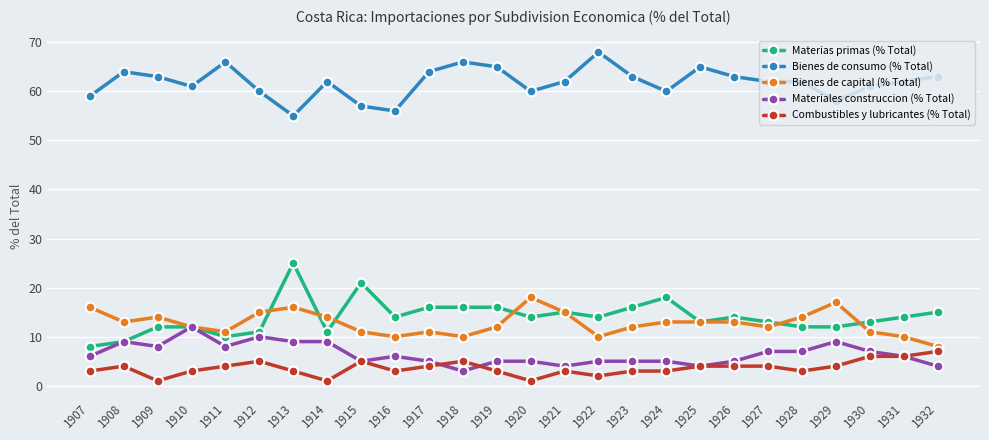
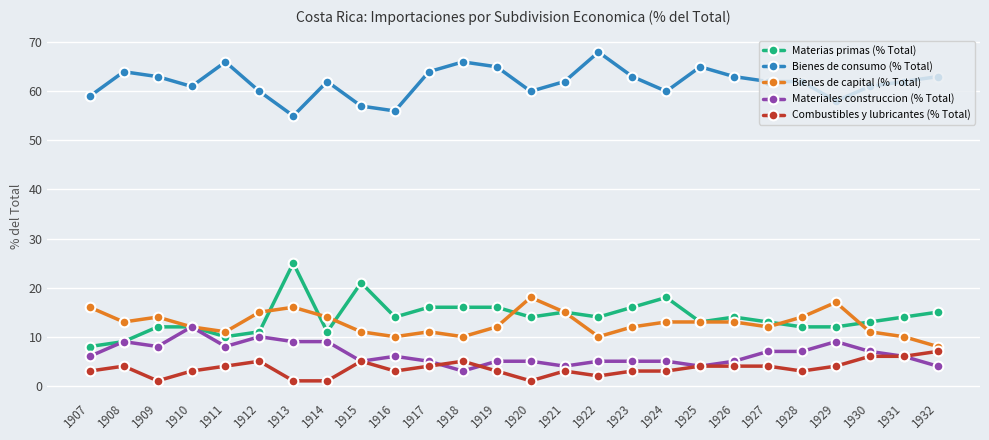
Combustibles y lubricantes (% Total), 1913: 3 -> 1
